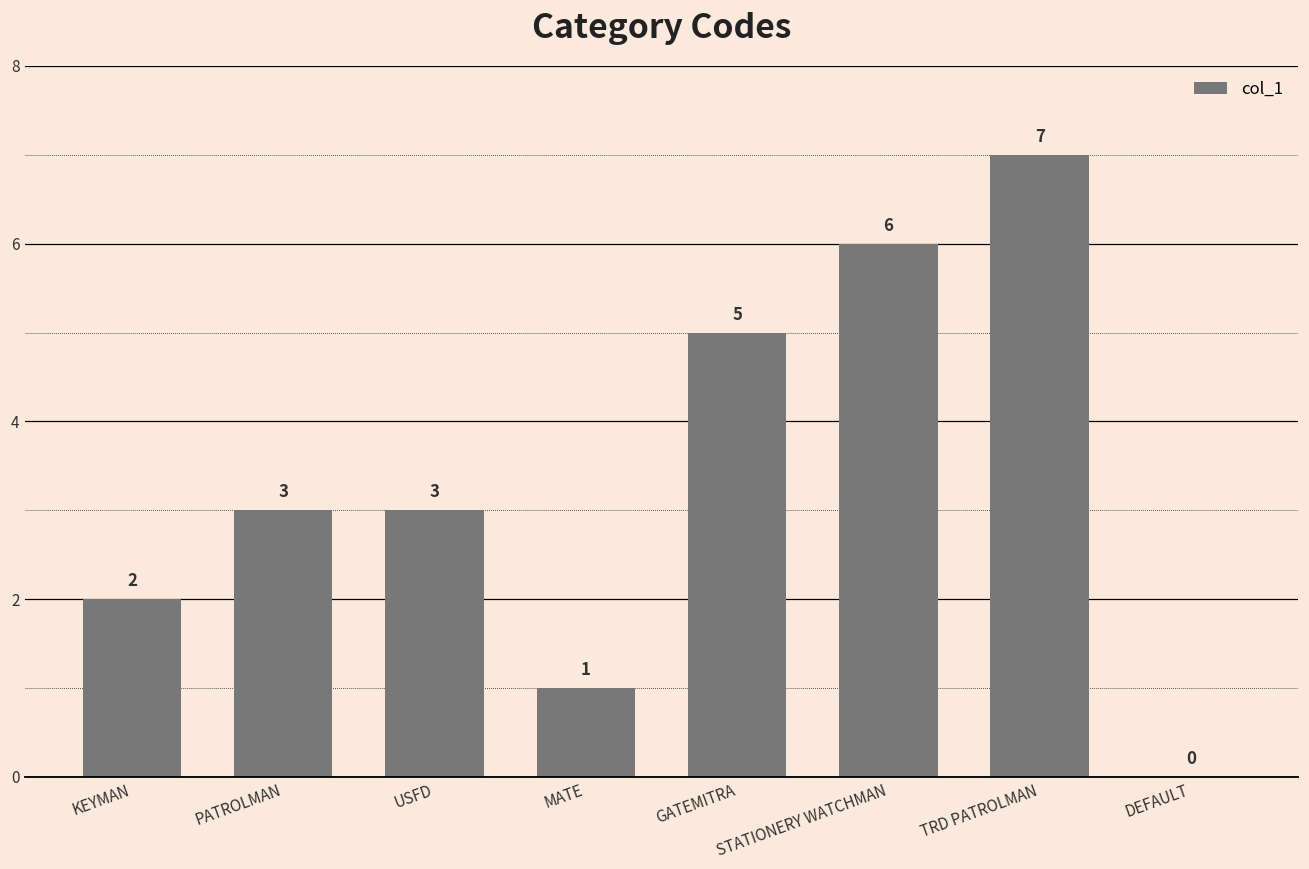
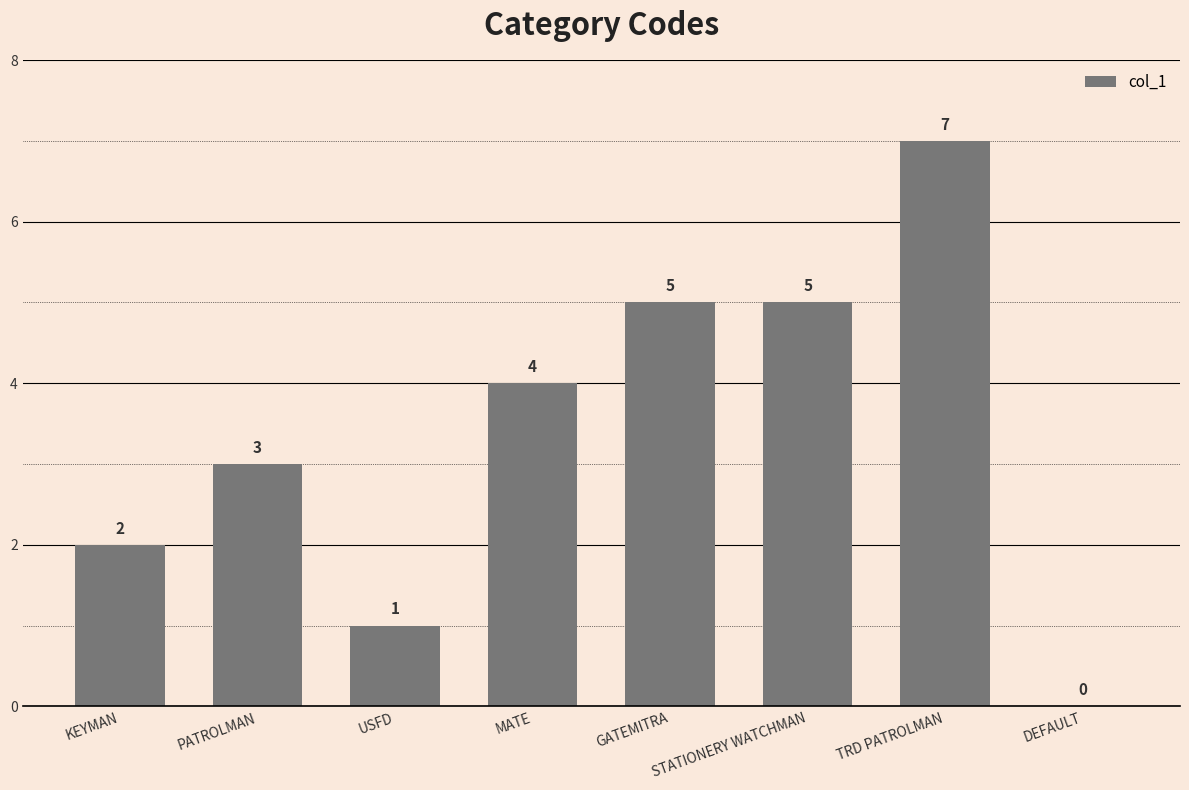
USFD: 3 -> 1
MATE: 1 -> 4
STATIONERY WATCHMAN: 6 -> 5
